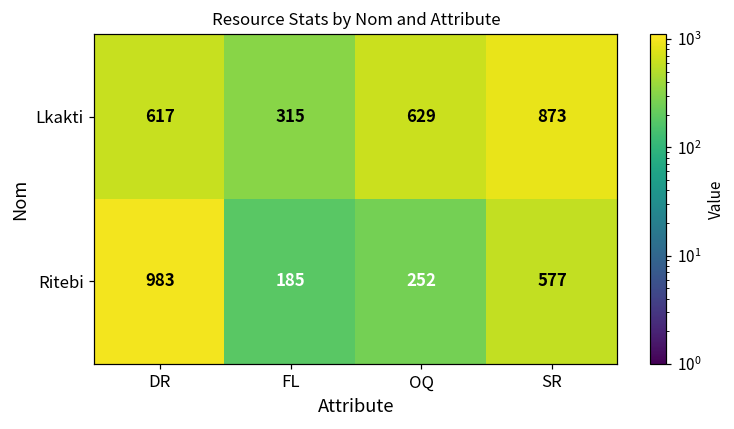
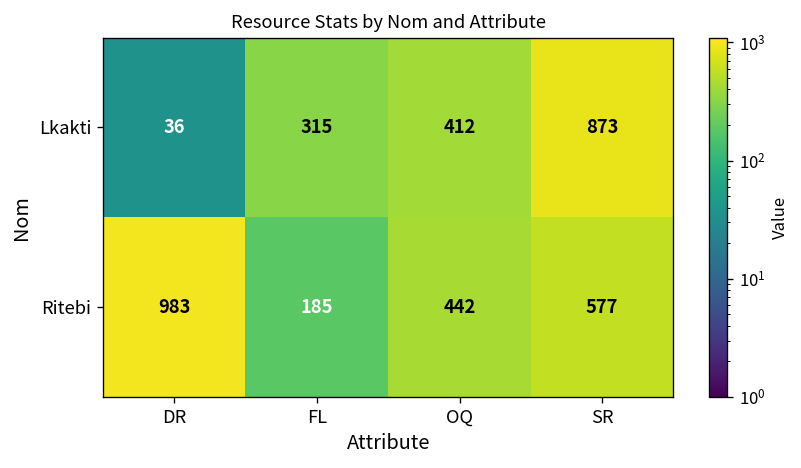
Lkakti, DR: 617 -> 36
Lkakti, OQ: 629 -> 412
Ritebi, OQ: 252 -> 442
